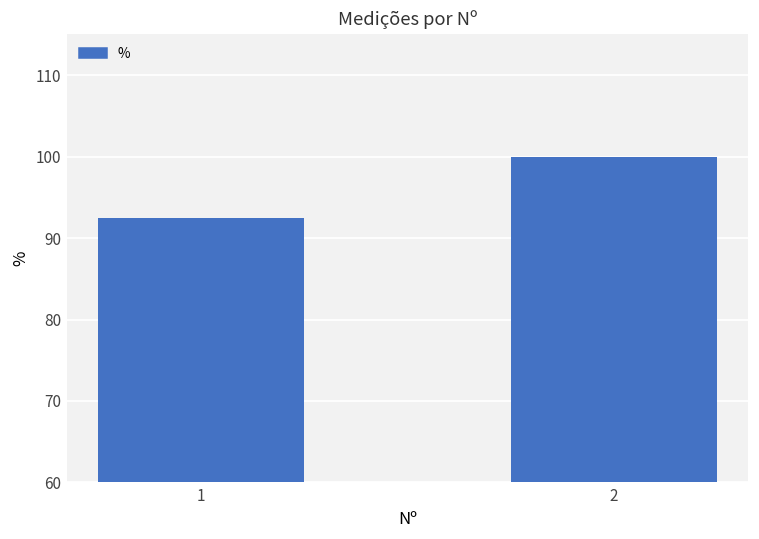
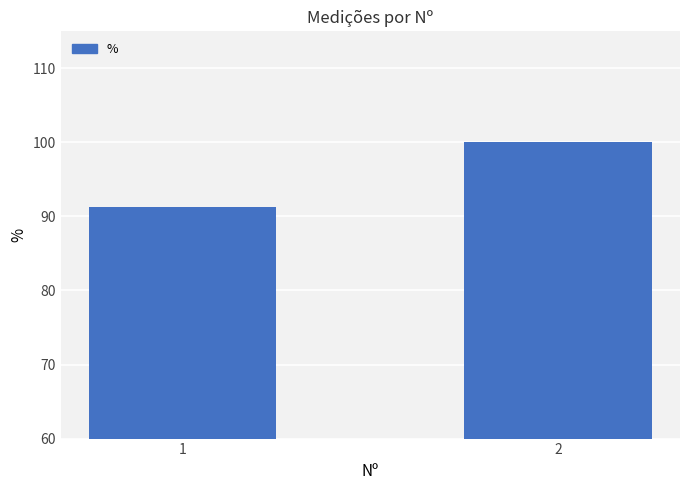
1: 93 -> 91
